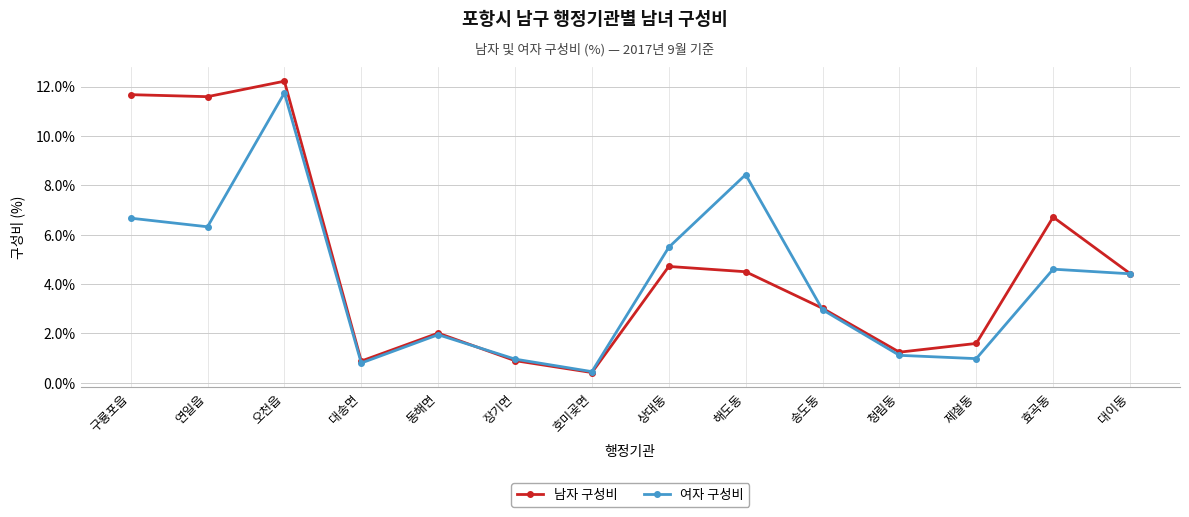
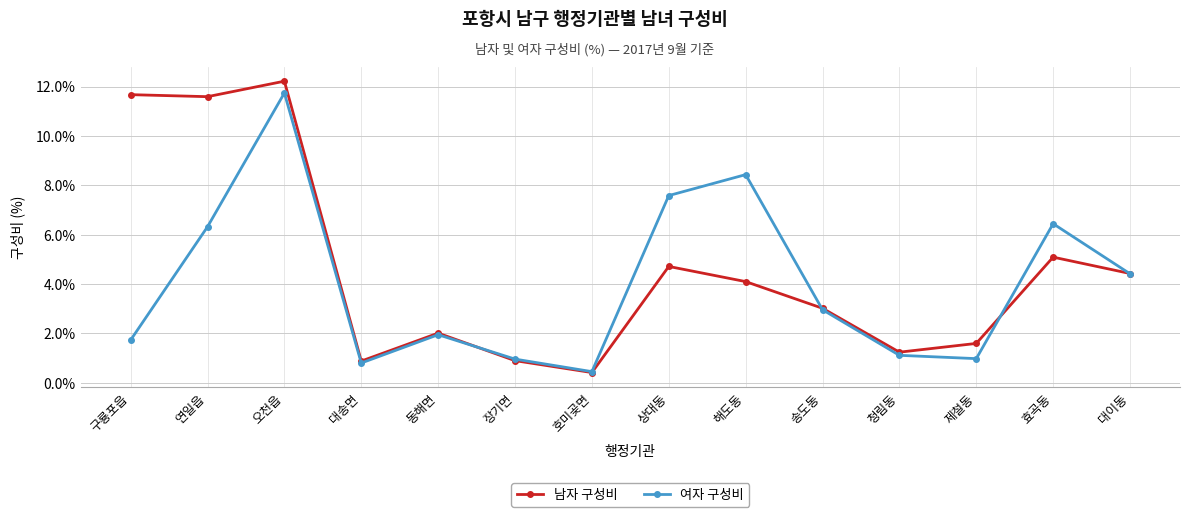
여자 구성비, 구룡포읍: 6.7% -> 1.7%
여자 구성비, 상대동: 5.5% -> 7.6%
남자 구성비, 해도동: 4.5% -> 4.1%
남자 구성비, 효곡동: 6.7% -> 5.1%
여자 구성비, 효곡동: 4.6% -> 6.4%
